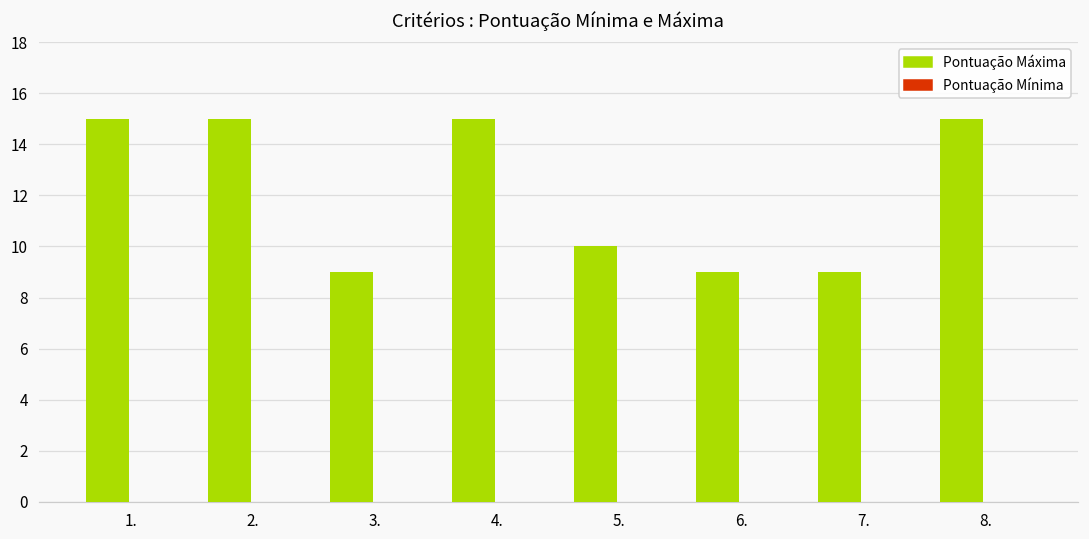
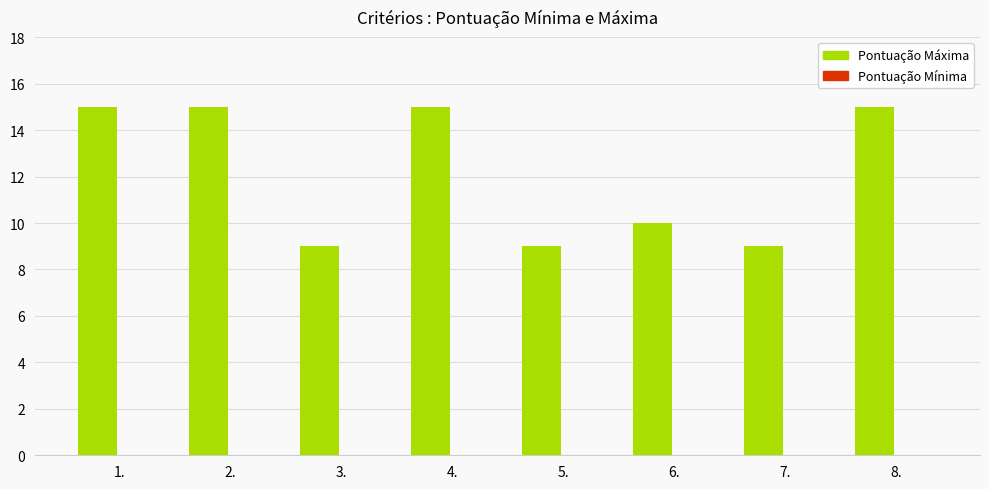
Pontuação Máxima, 5.: 10 -> 9
Pontuação Máxima, 6.: 9 -> 10
